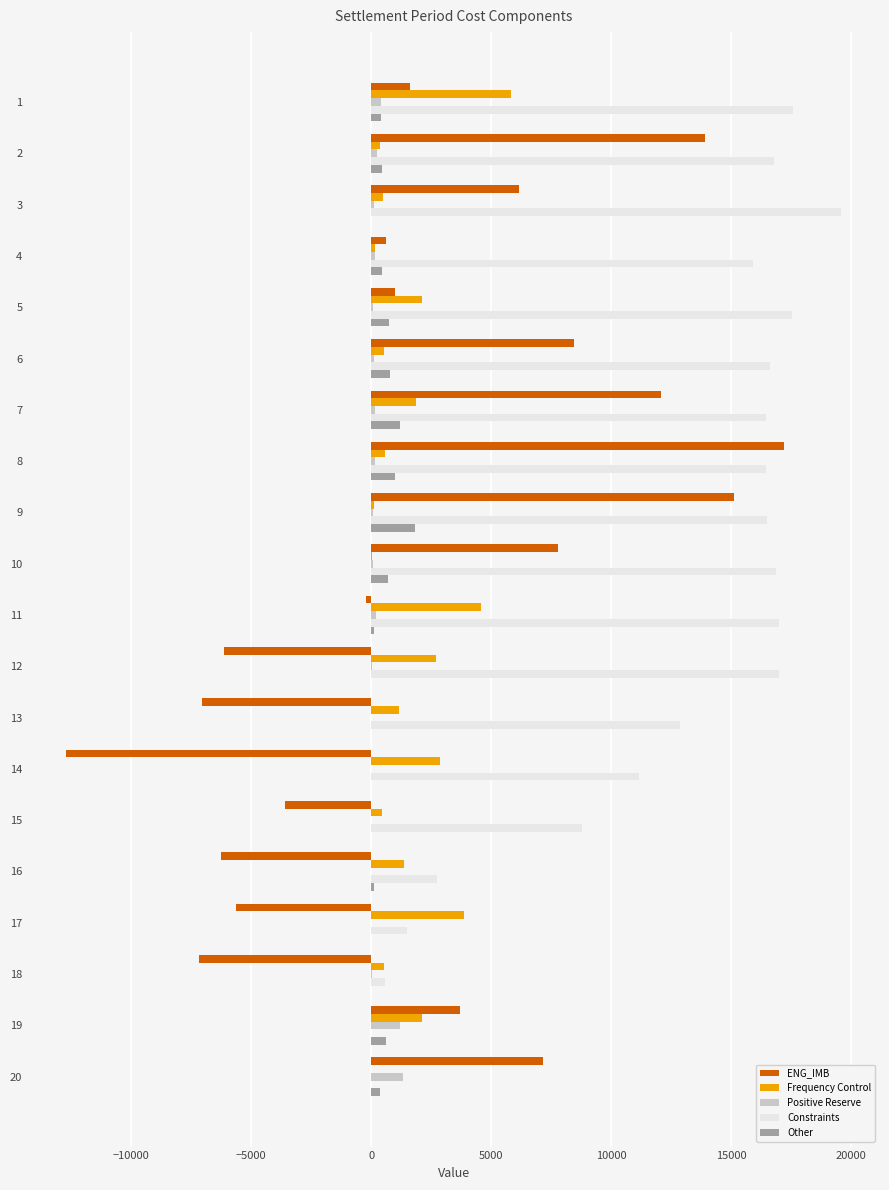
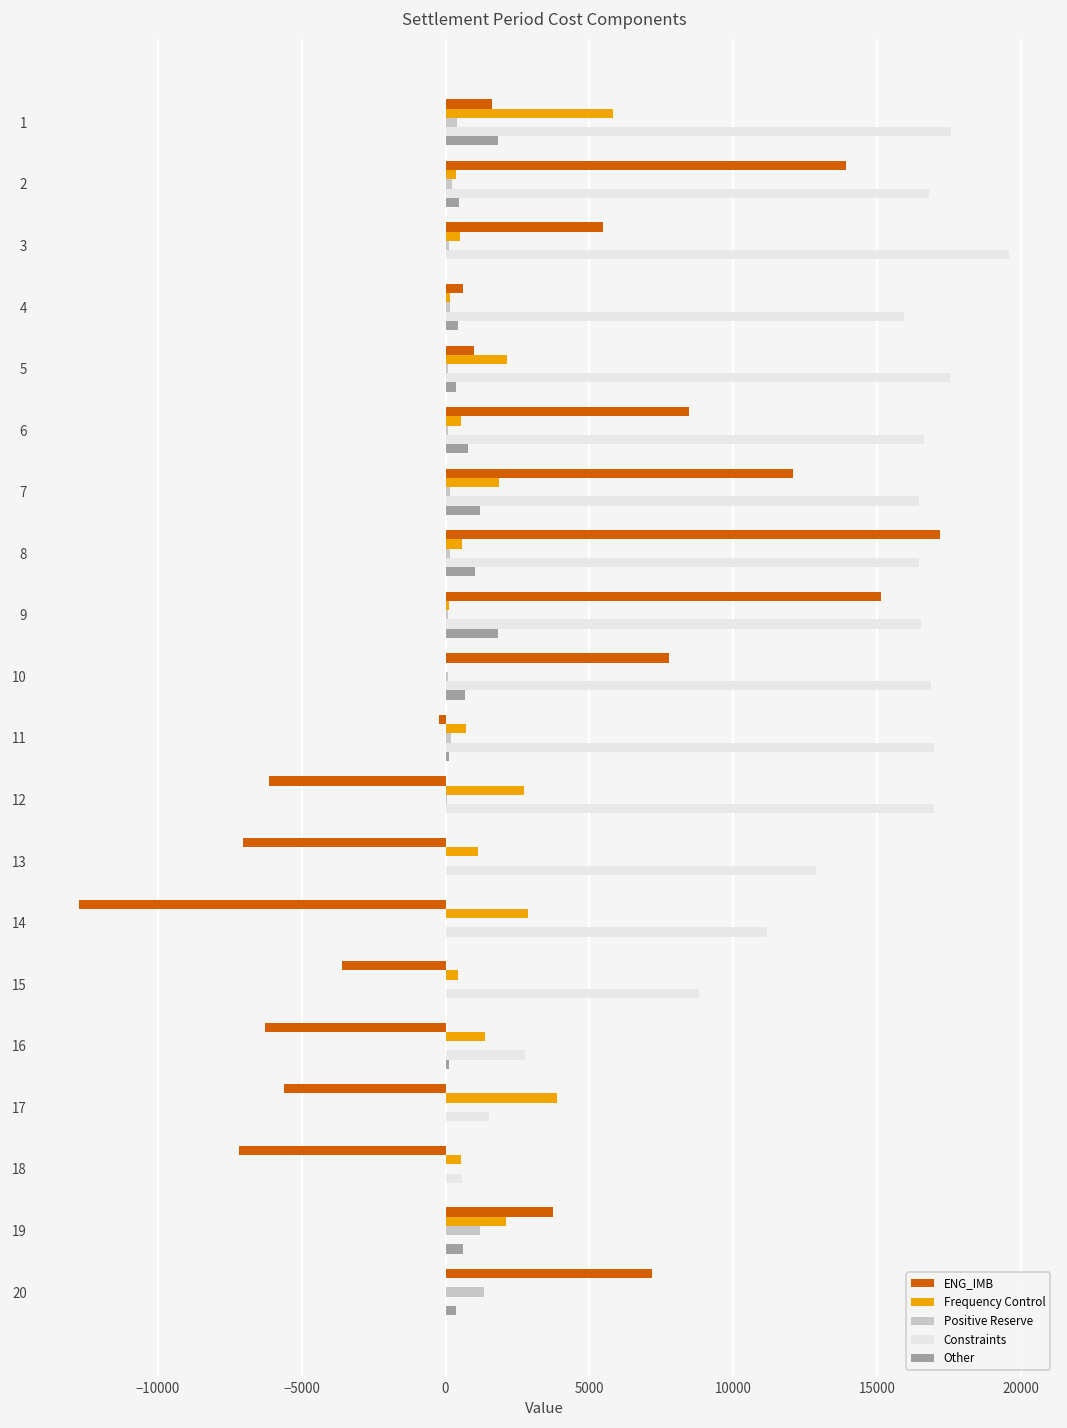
Other, 1: 400 -> 1800
ENG_IMB, 3: 6100 -> 5500
Other, 5: 700 -> 400
Frequency Control, 11: 4600 -> 700
